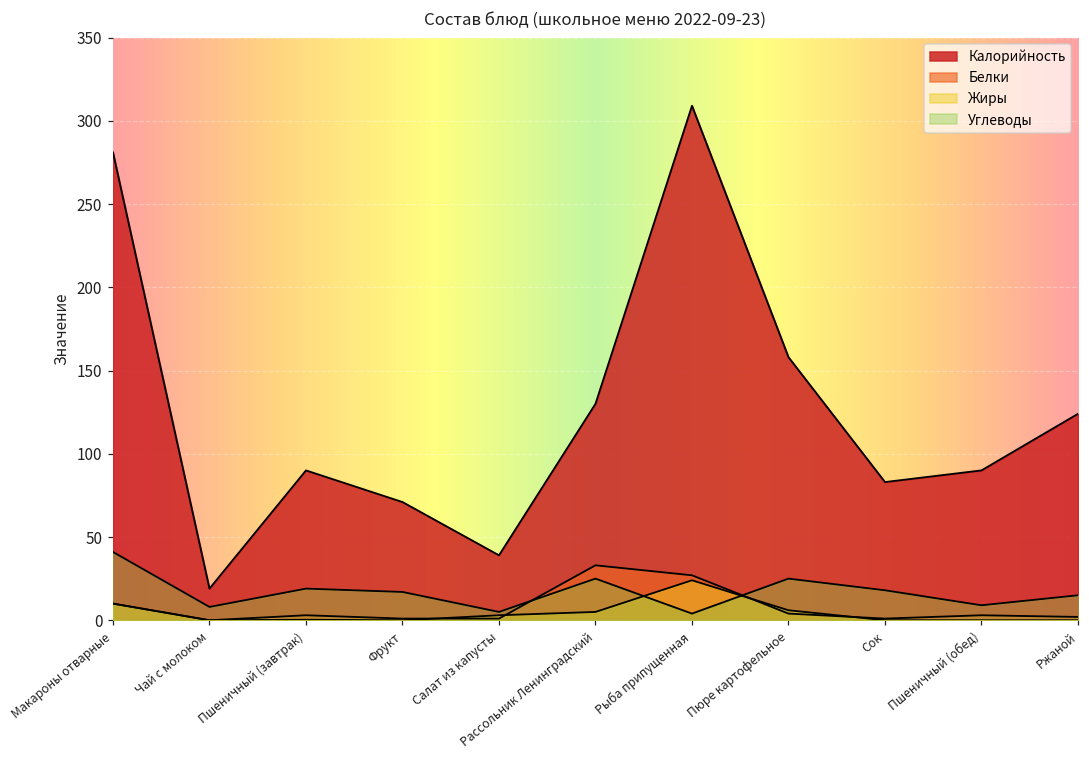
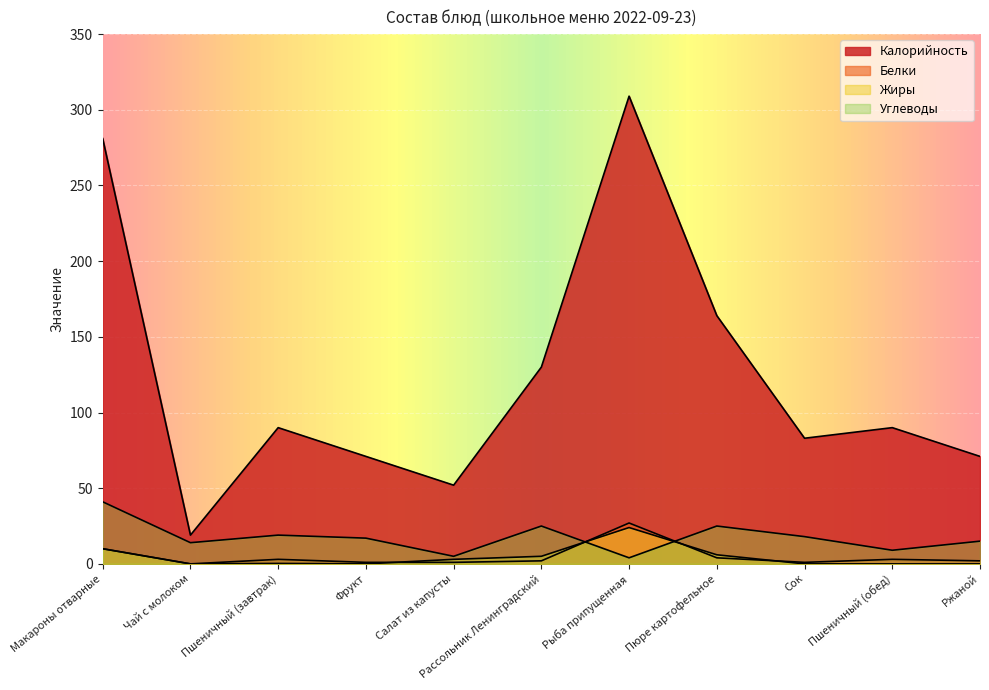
Углеводы, Чай с молоком: 8 -> 14
Калорийность, Салат из капусты: 39 -> 52
Белки, Рассольник Ленинградский: 33 -> 2
Калорийность, Пюре картофельное: 158 -> 164
Калорийность, Ржаной: 124 -> 71
